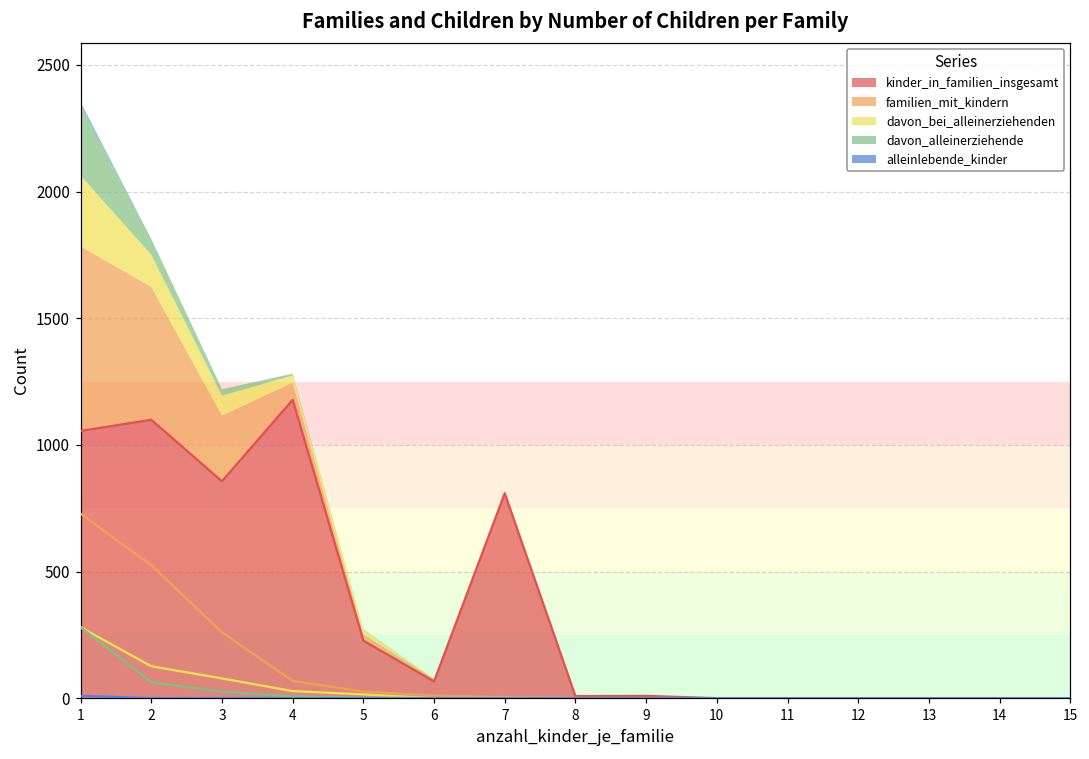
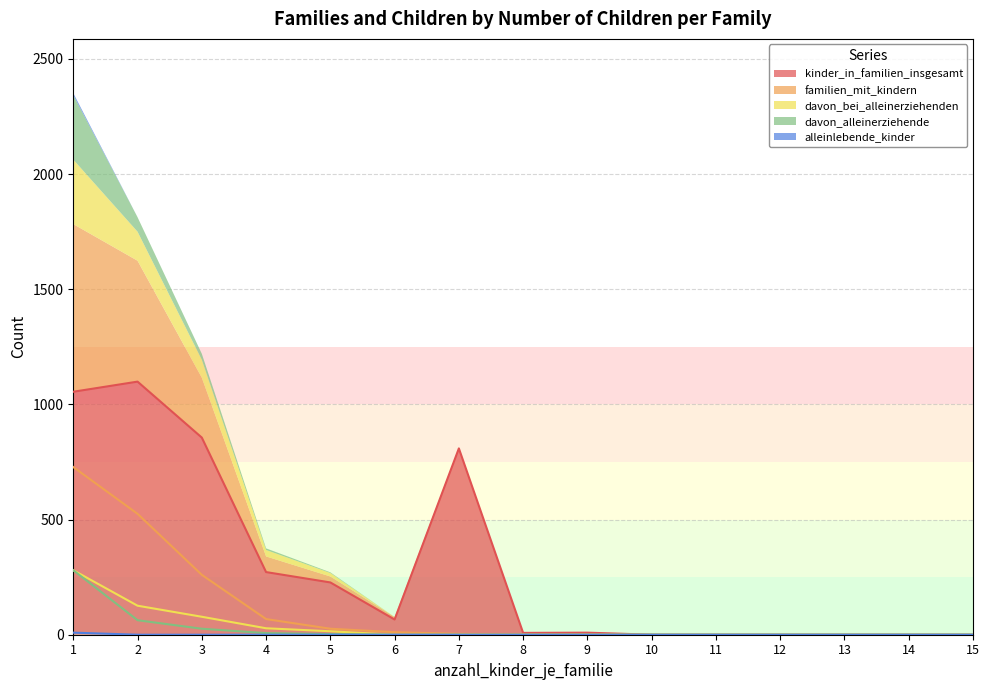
kinder_in_familien_insgesamt, 4: 1180 -> 270
